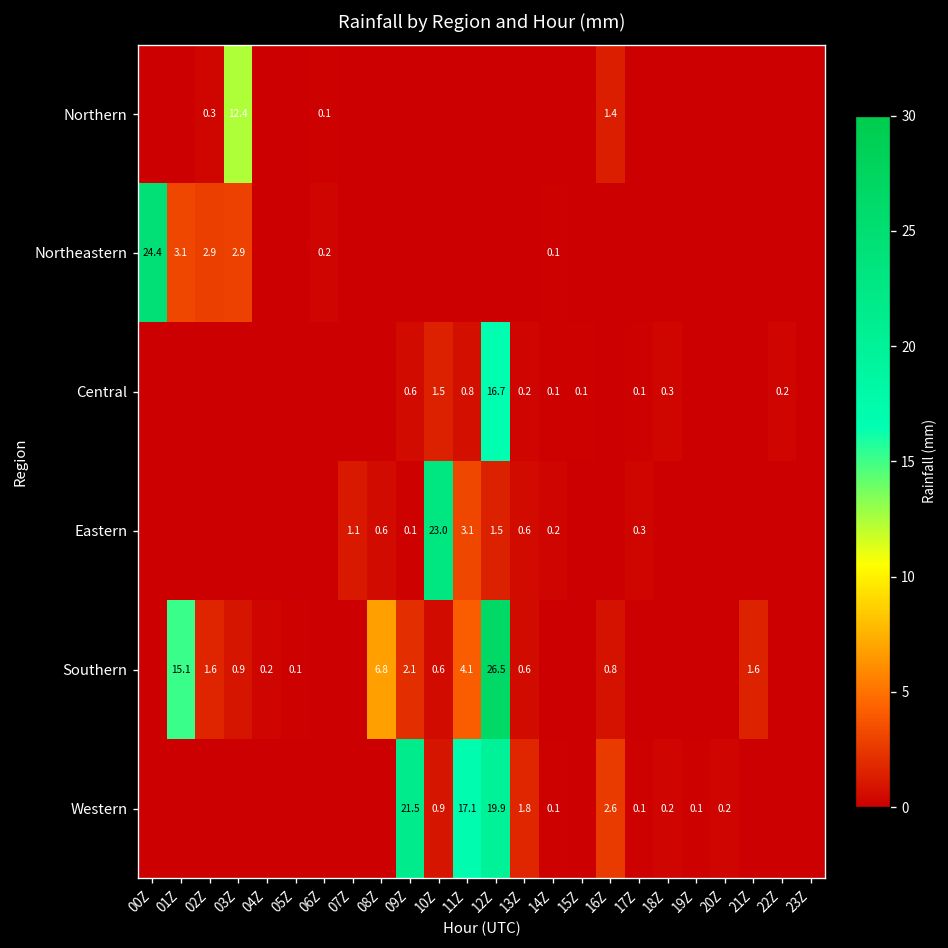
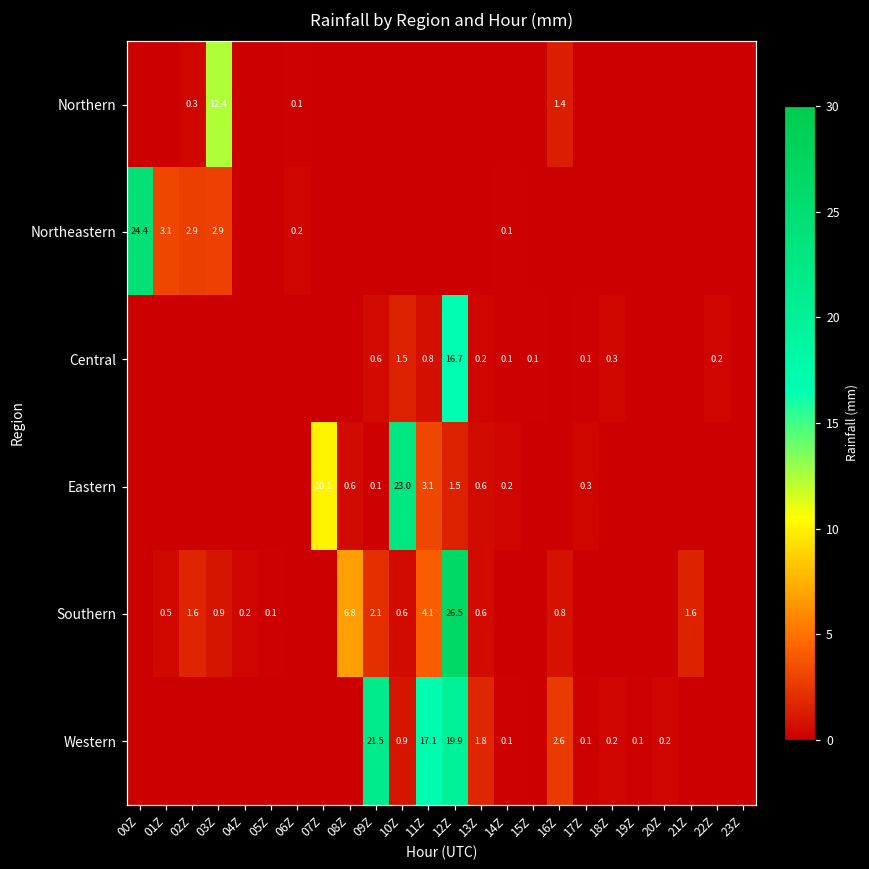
Eastern, 07Z: 1.1 -> 10.1
Southern, 01Z: 15.1 -> 0.5
